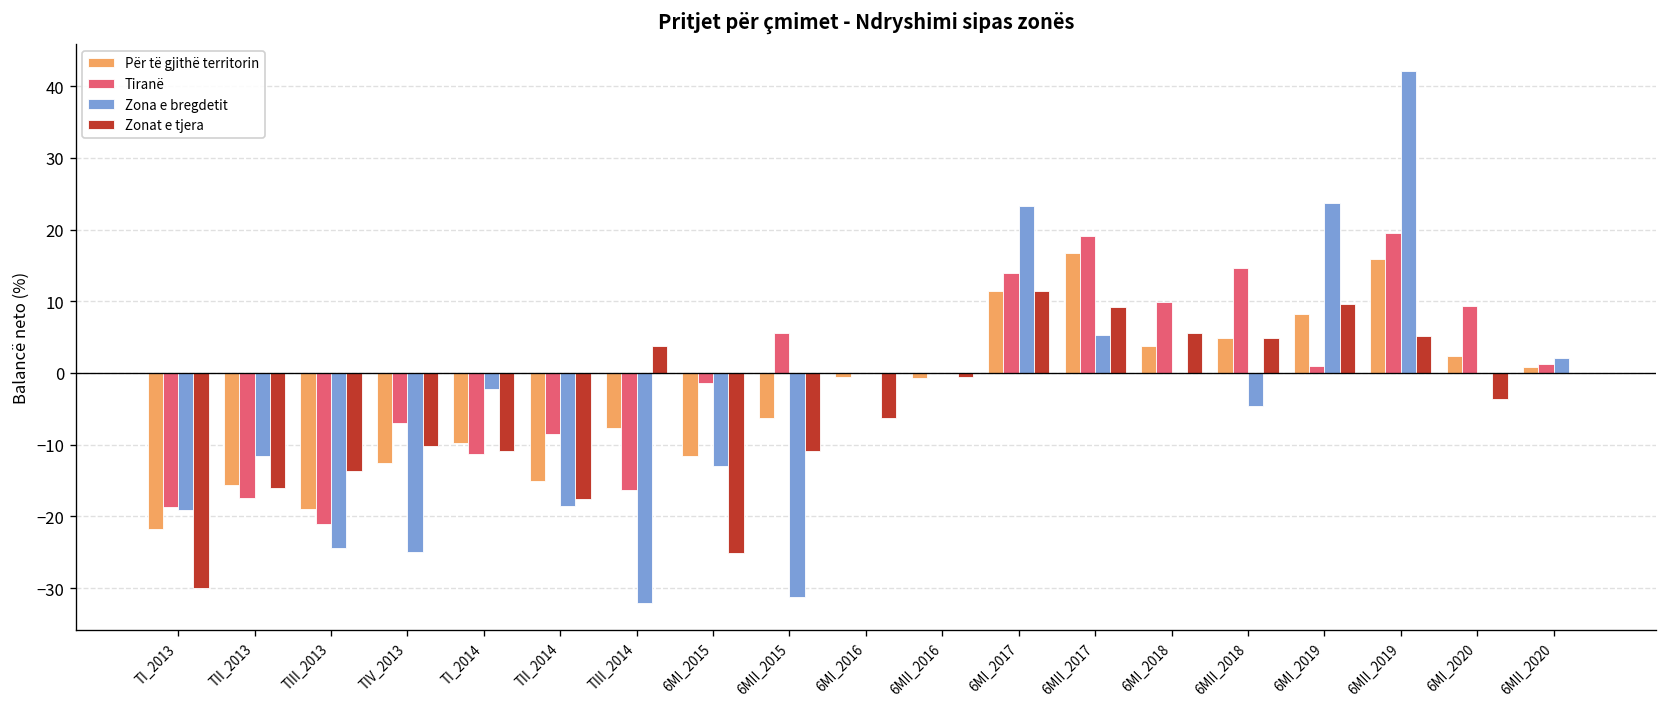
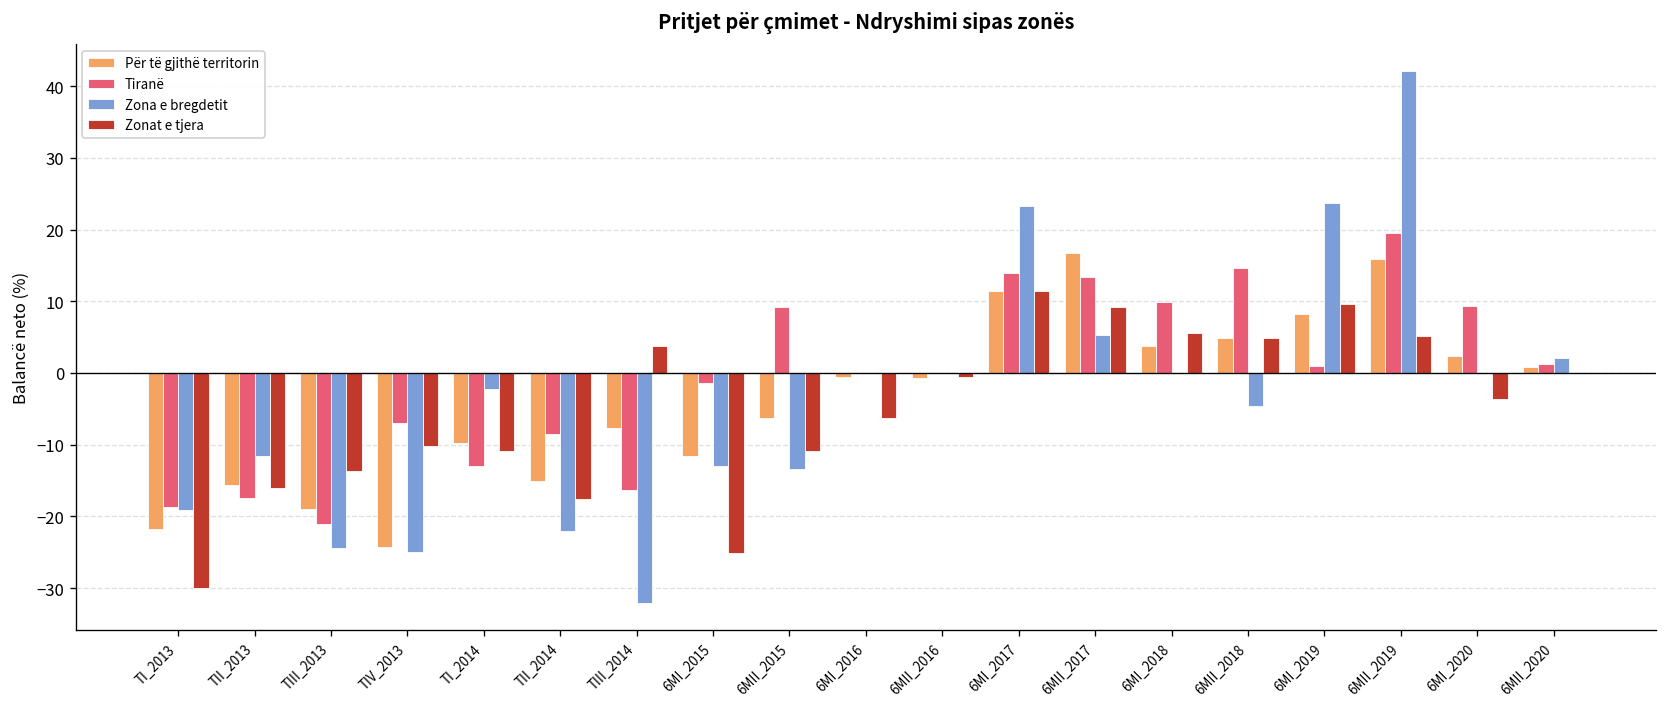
Për të gjithë territorin, TIV_2013: -13 -> -24
Tiranë, TI_2014: -11 -> -13
Zona e bregdetit, TII_2014: -19 -> -22
Tiranë, 6MII_2015: 6 -> 9
Zona e bregdetit, 6MII_2015: -31 -> -13
Tiranë, 6MII_2017: 19 -> 13
